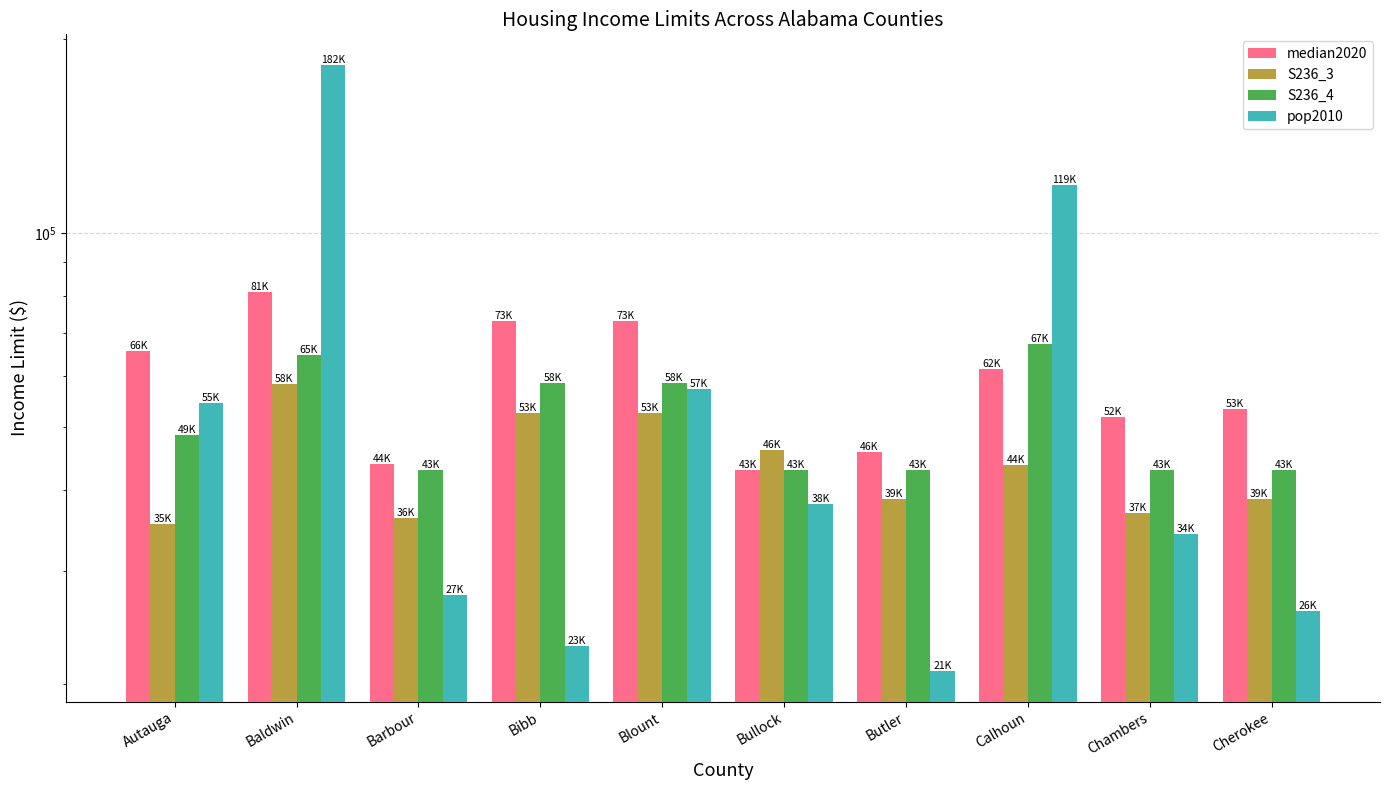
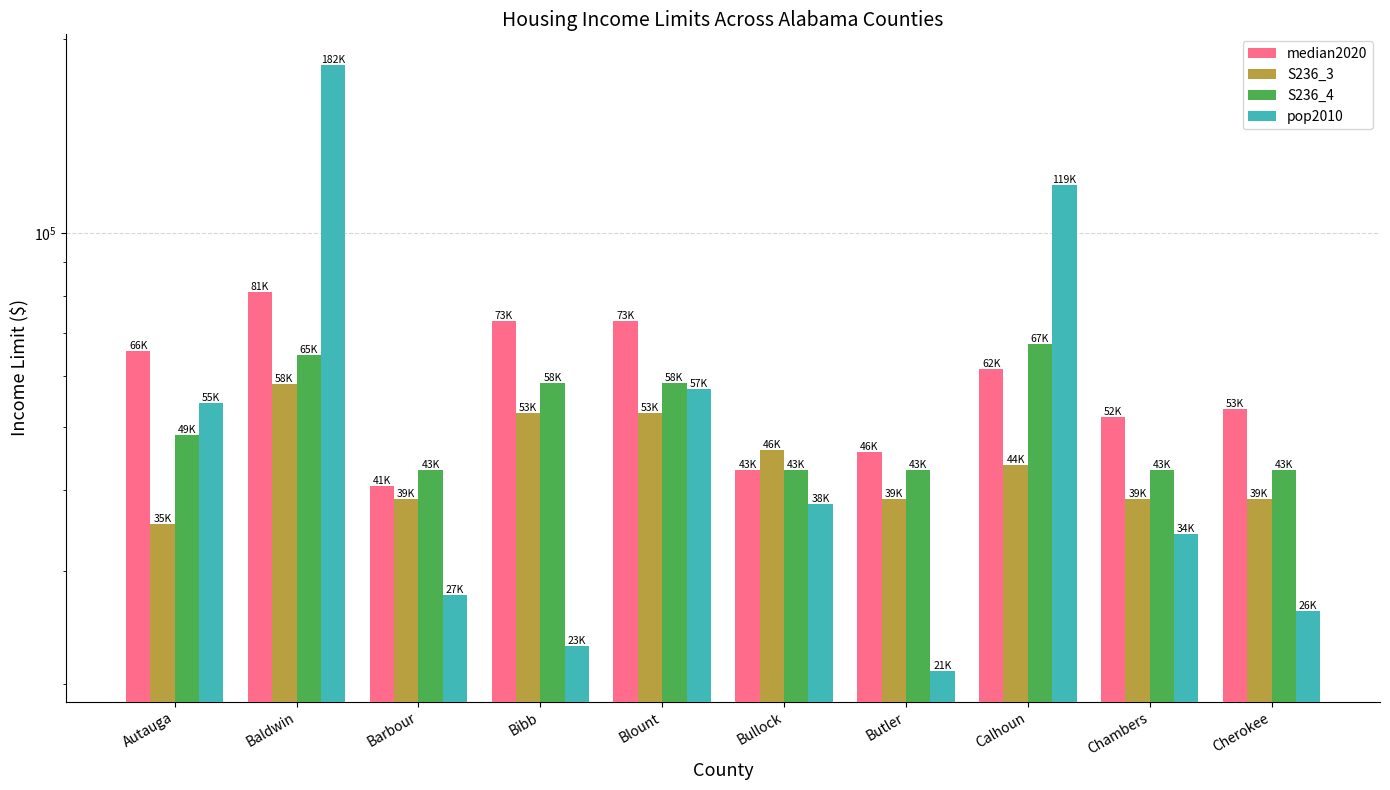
median2020, Barbour: 44K -> 41K
S236_3, Barbour: 36K -> 39K
S236_3, Chambers: 37K -> 39K
